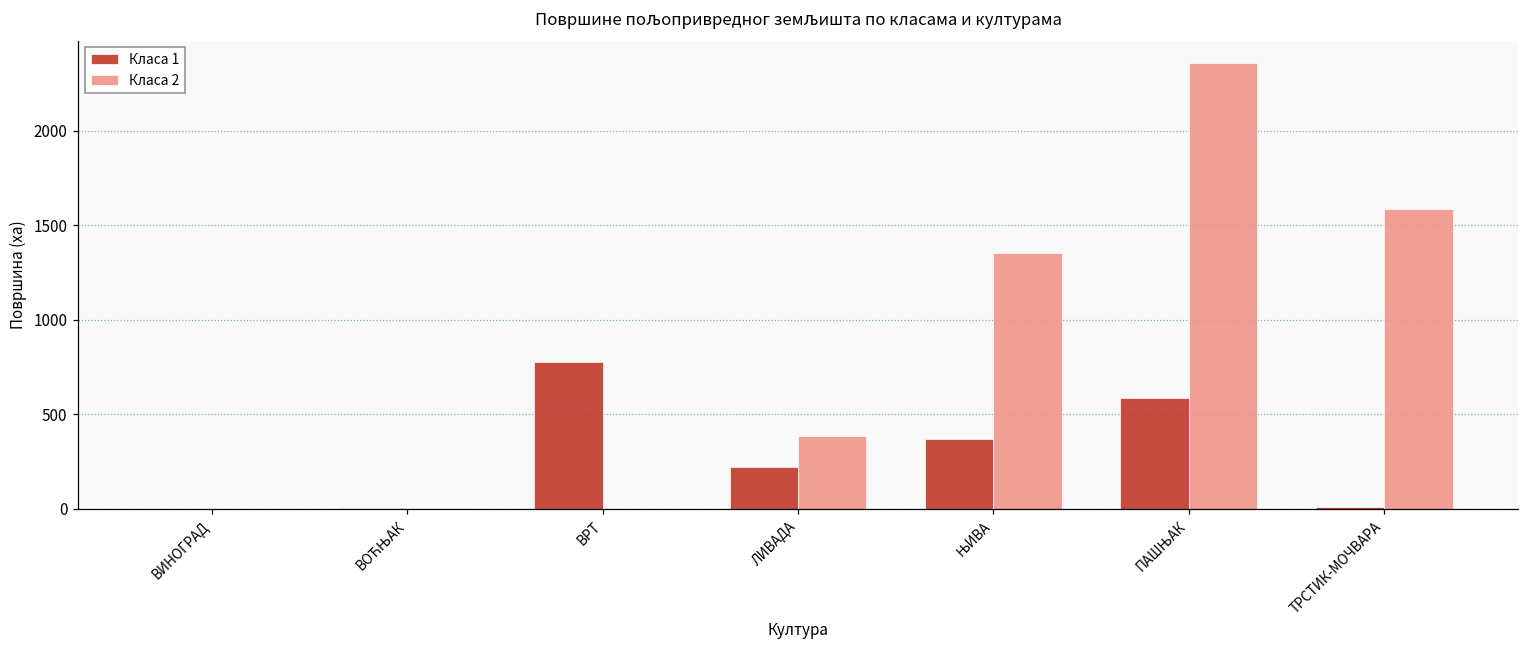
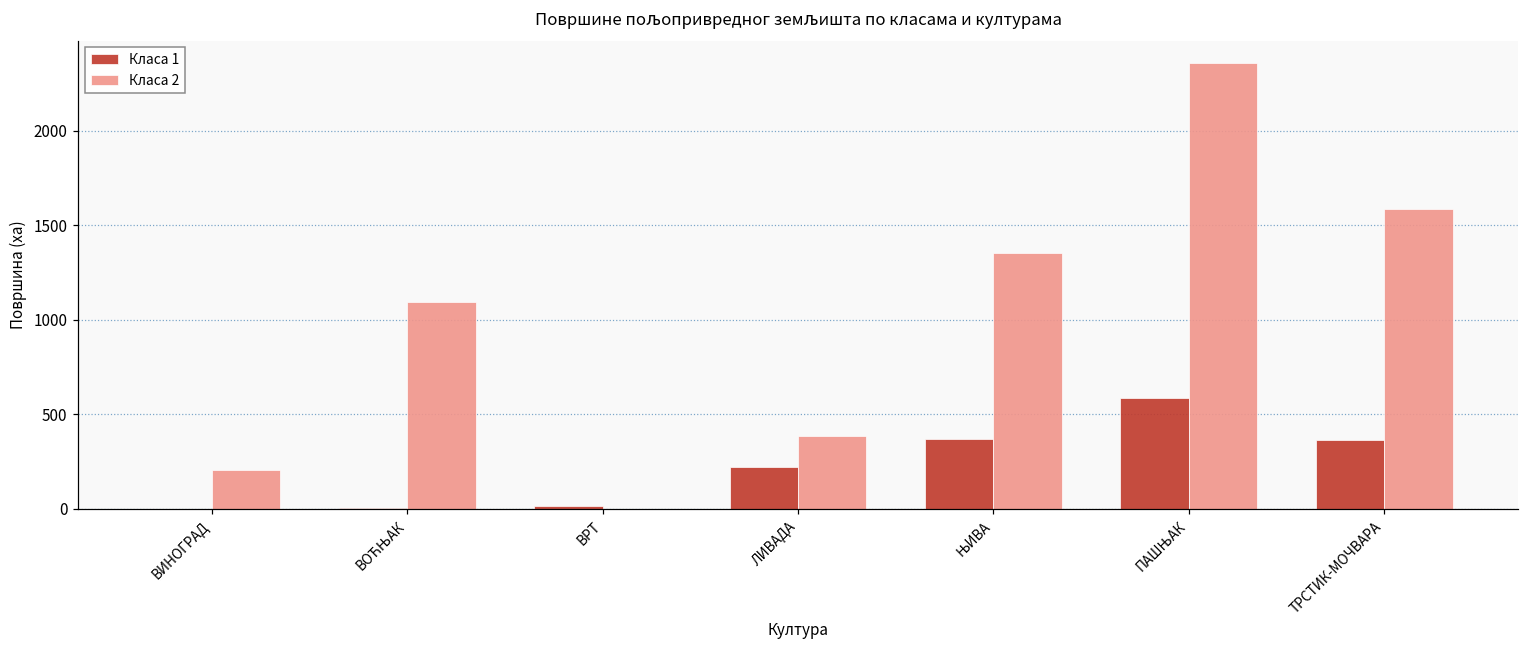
Класа 2, ВИНОГРАД: 0 -> 210
Класа 2, ВОЋЊАК: 10 -> 1090
Класа 1, ВРТ: 780 -> 20
Класа 1, ТРСТИК-МОЧВАРА: 10 -> 360
